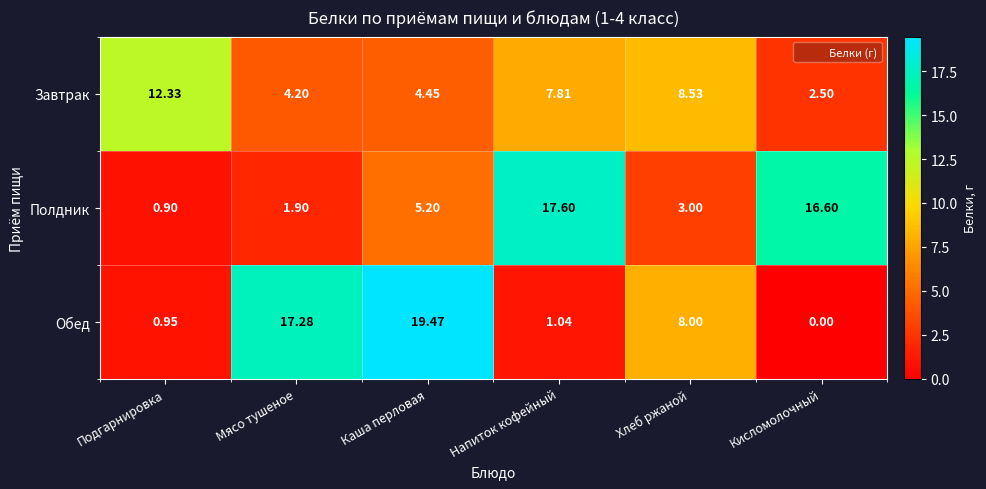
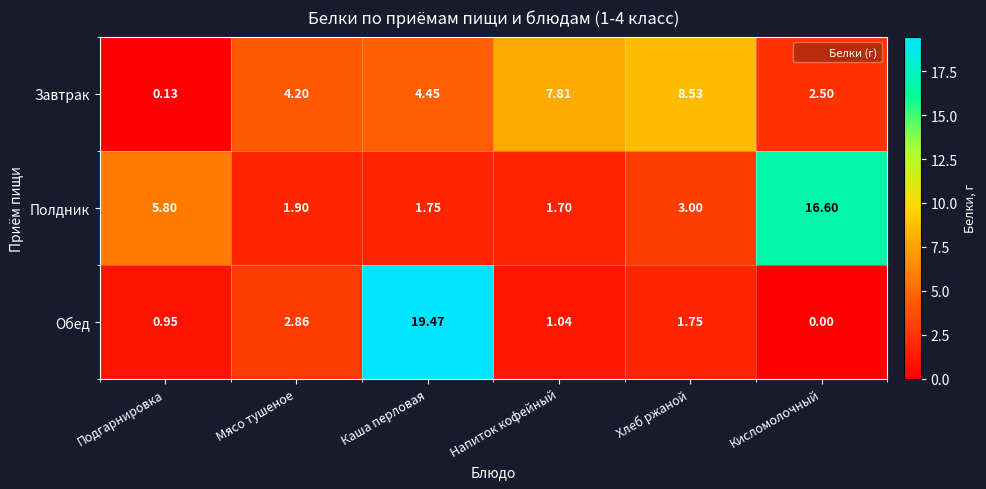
Завтрак, Подгарнировка: 12.33 -> 0.13
Полдник, Подгарнировка: 0.90 -> 5.80
Полдник, Каша перловая: 5.20 -> 1.75
Полдник, Напиток кофейный: 17.60 -> 1.70
Обед, Мясо тушеное: 17.28 -> 2.86
Обед, Хлеб ржаной: 8.00 -> 1.75
